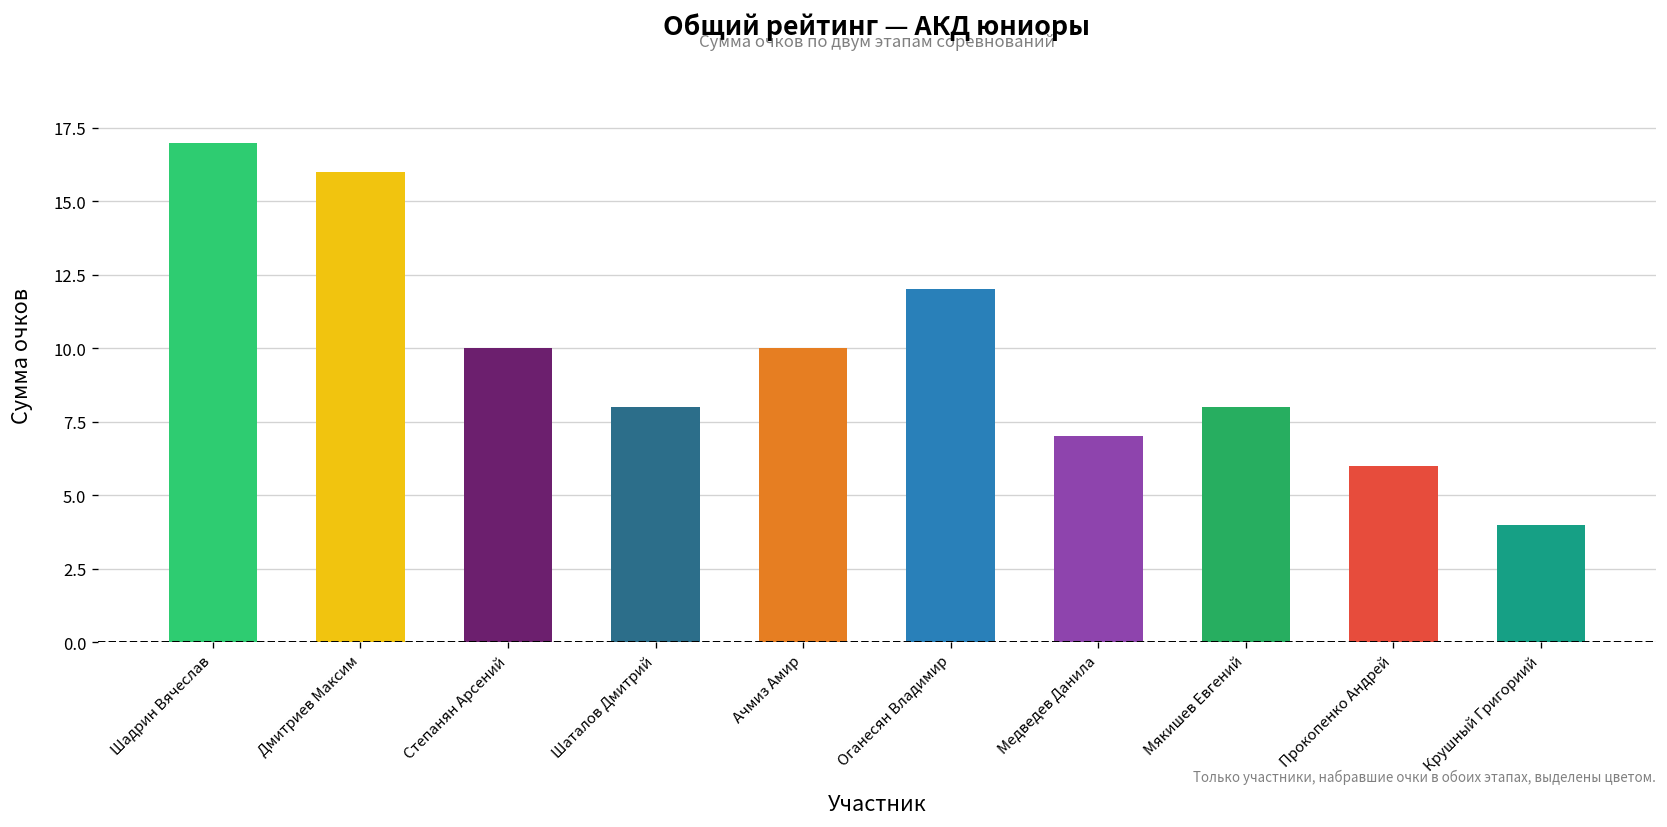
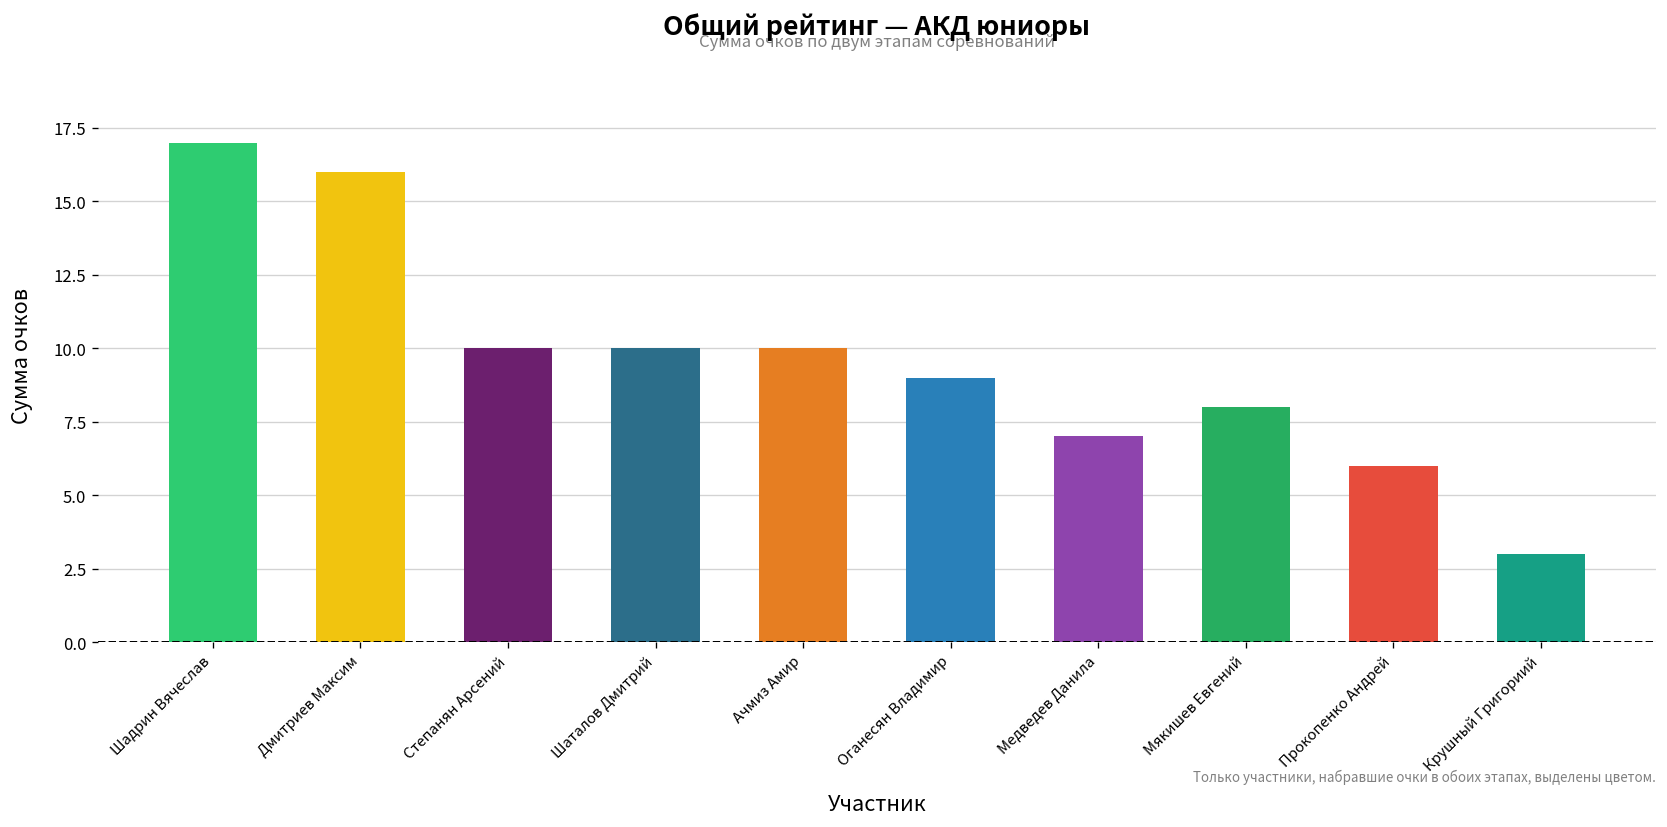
Шаталов Дмитрий: 8 -> 10
Оганесян Владимир: 12 -> 9
Крушный Григориий: 4 -> 3
